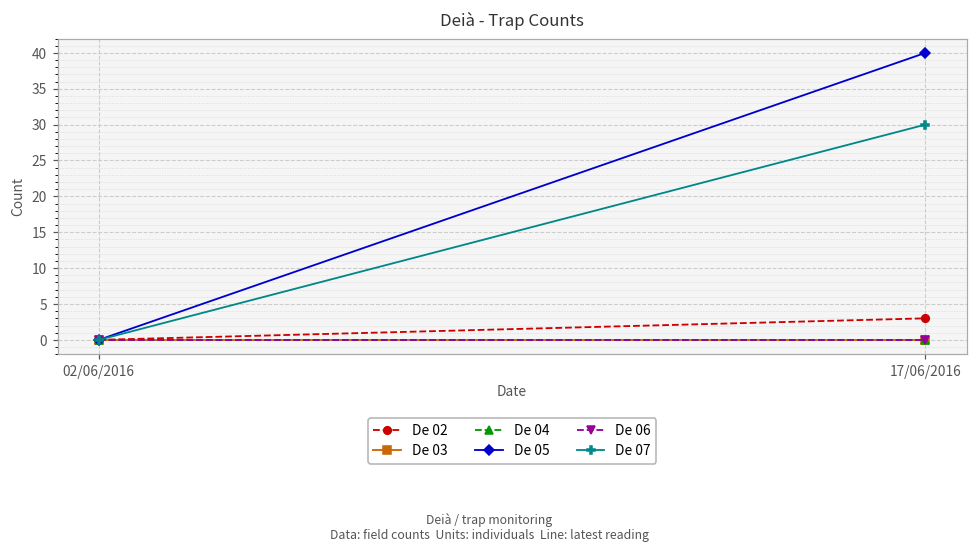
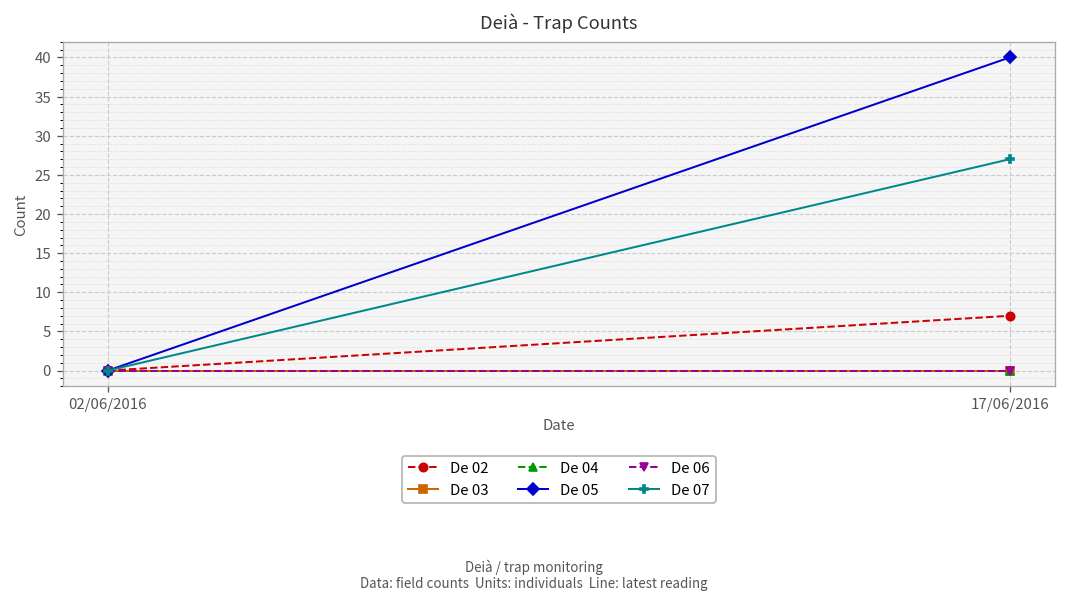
De 02, 17/06/2016: 3 -> 7
De 07, 17/06/2016: 30 -> 27
